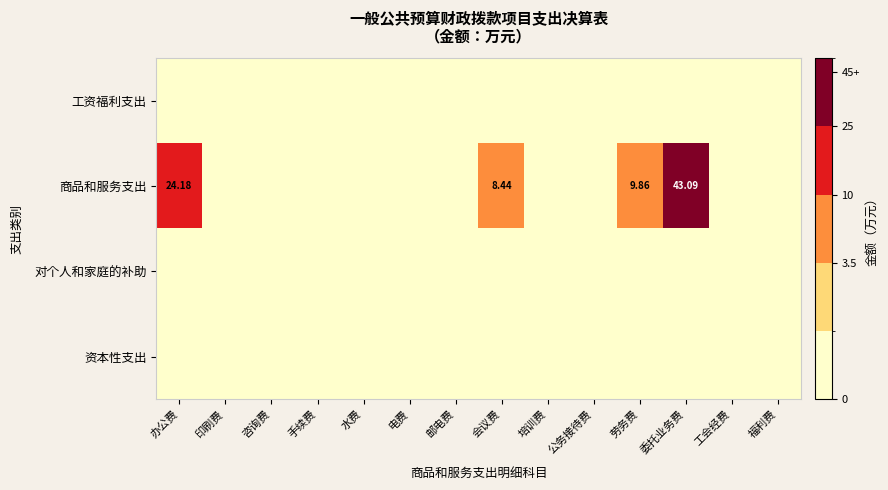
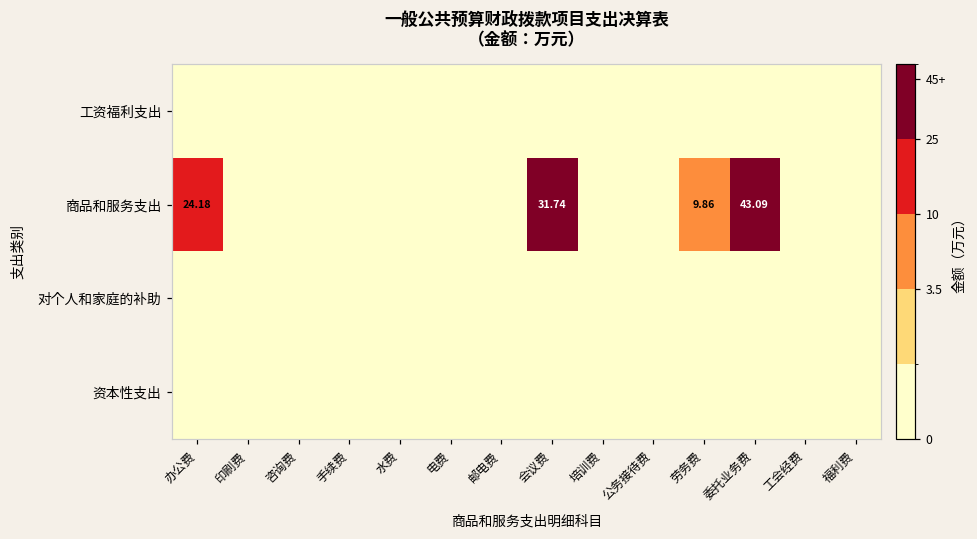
商品和服务支出, 会议费: 8.44 -> 31.74
